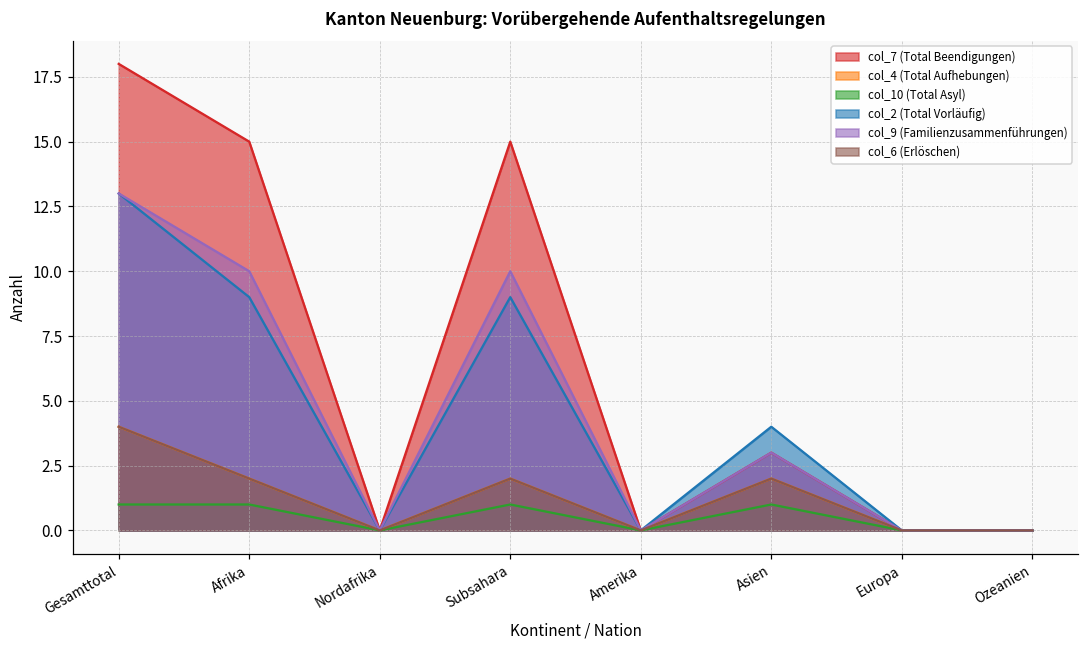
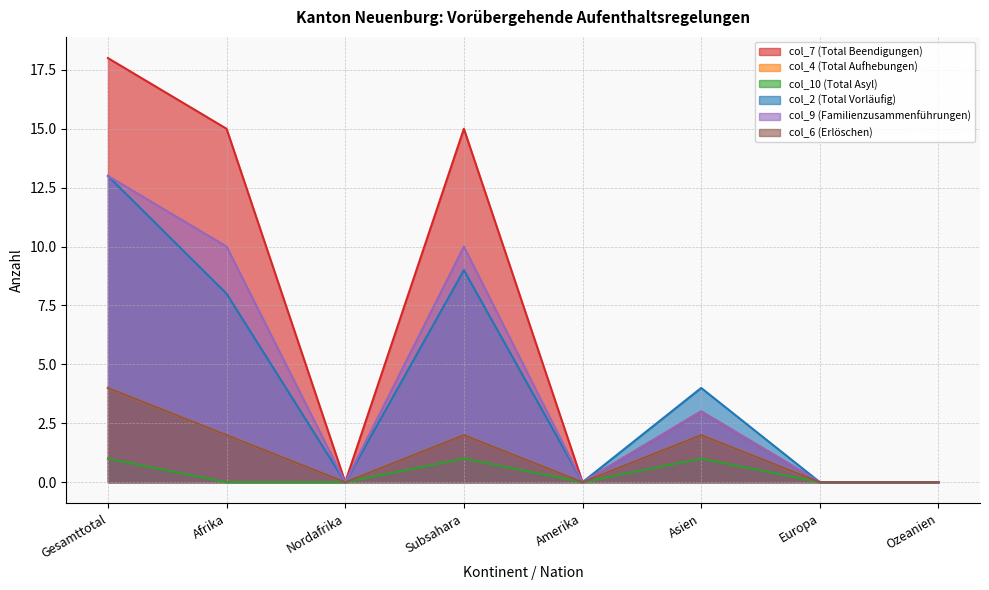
col_10 (Total Asyl), Afrika: 1 -> 0
col_2 (Total Vorläufig), Afrika: 9 -> 8
